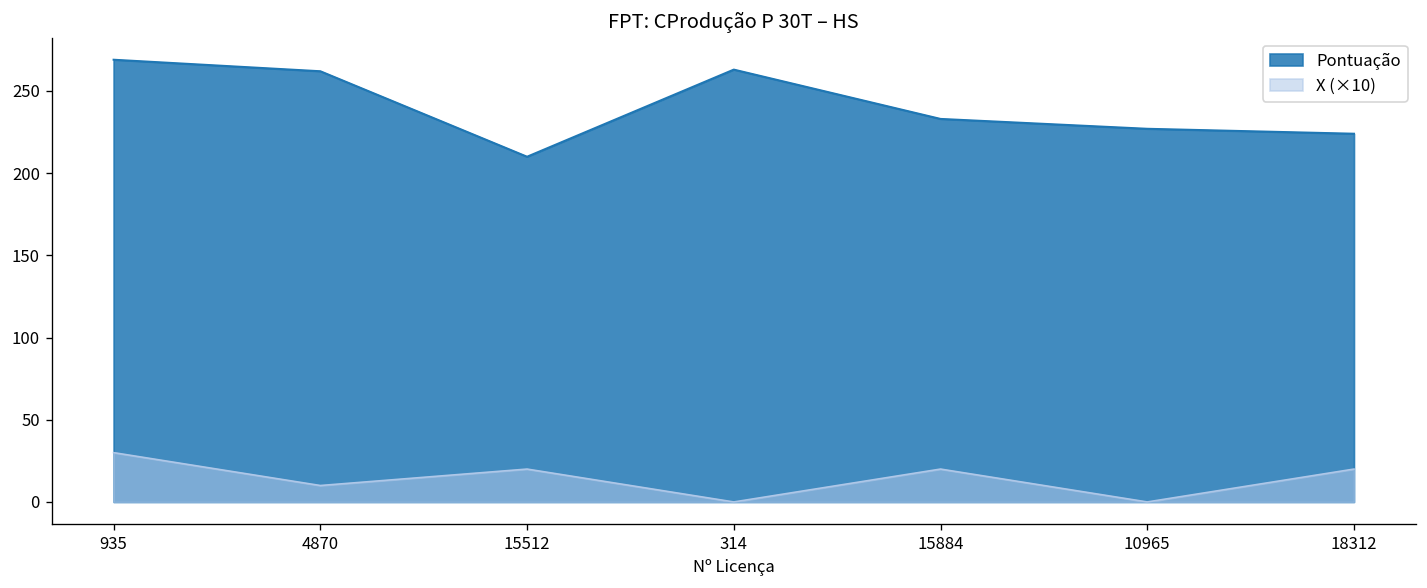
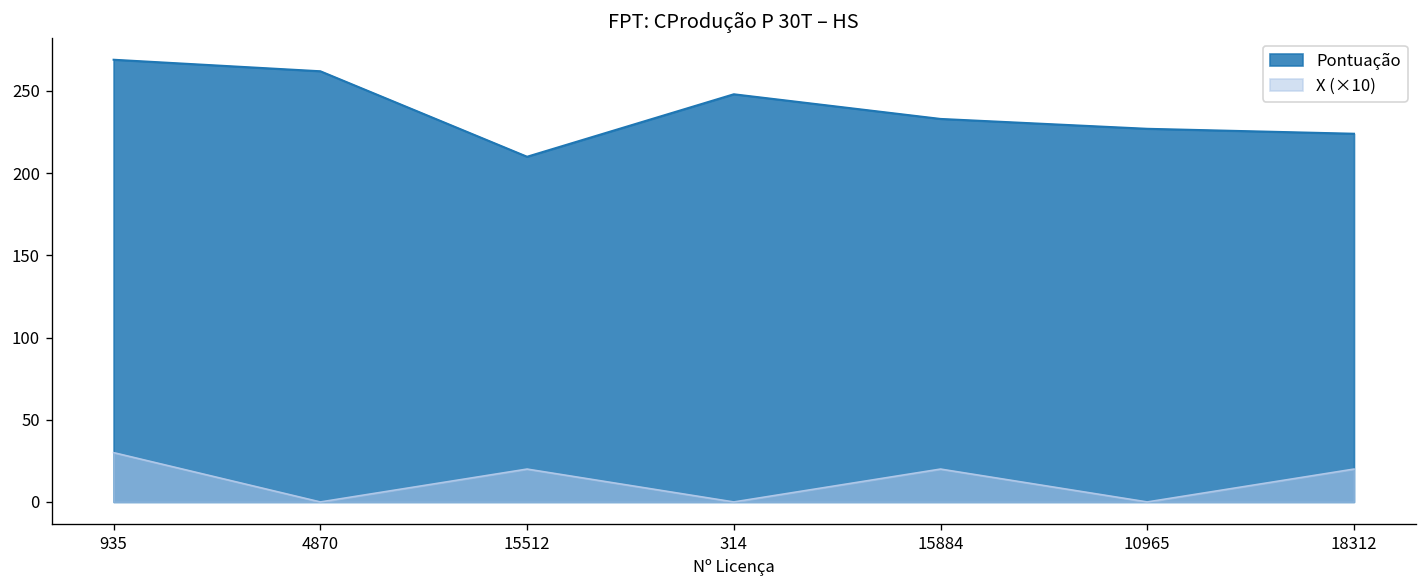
X (×10), 4870: 10 -> 0
Pontuação, 314: 263 -> 248
